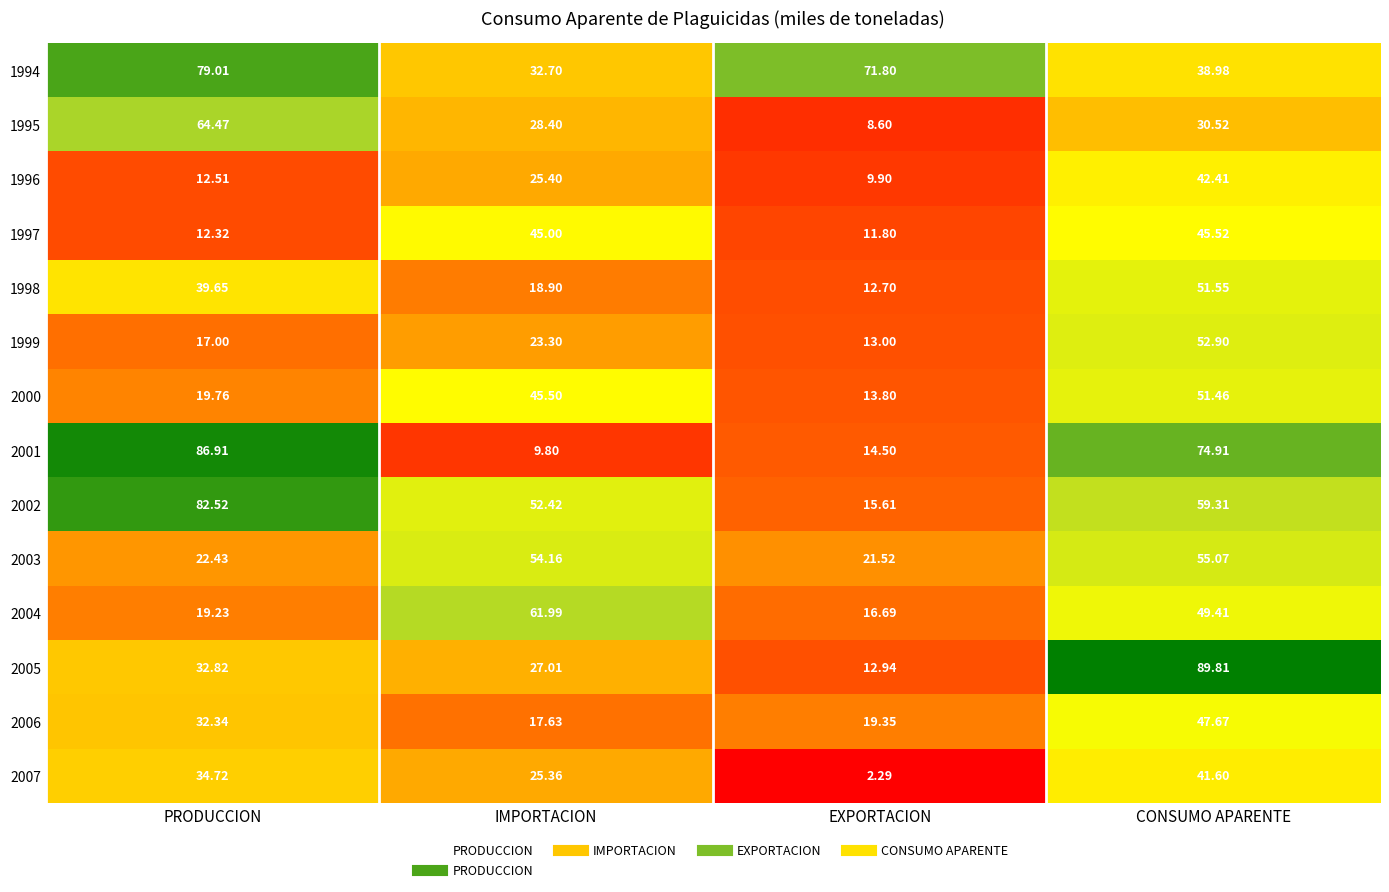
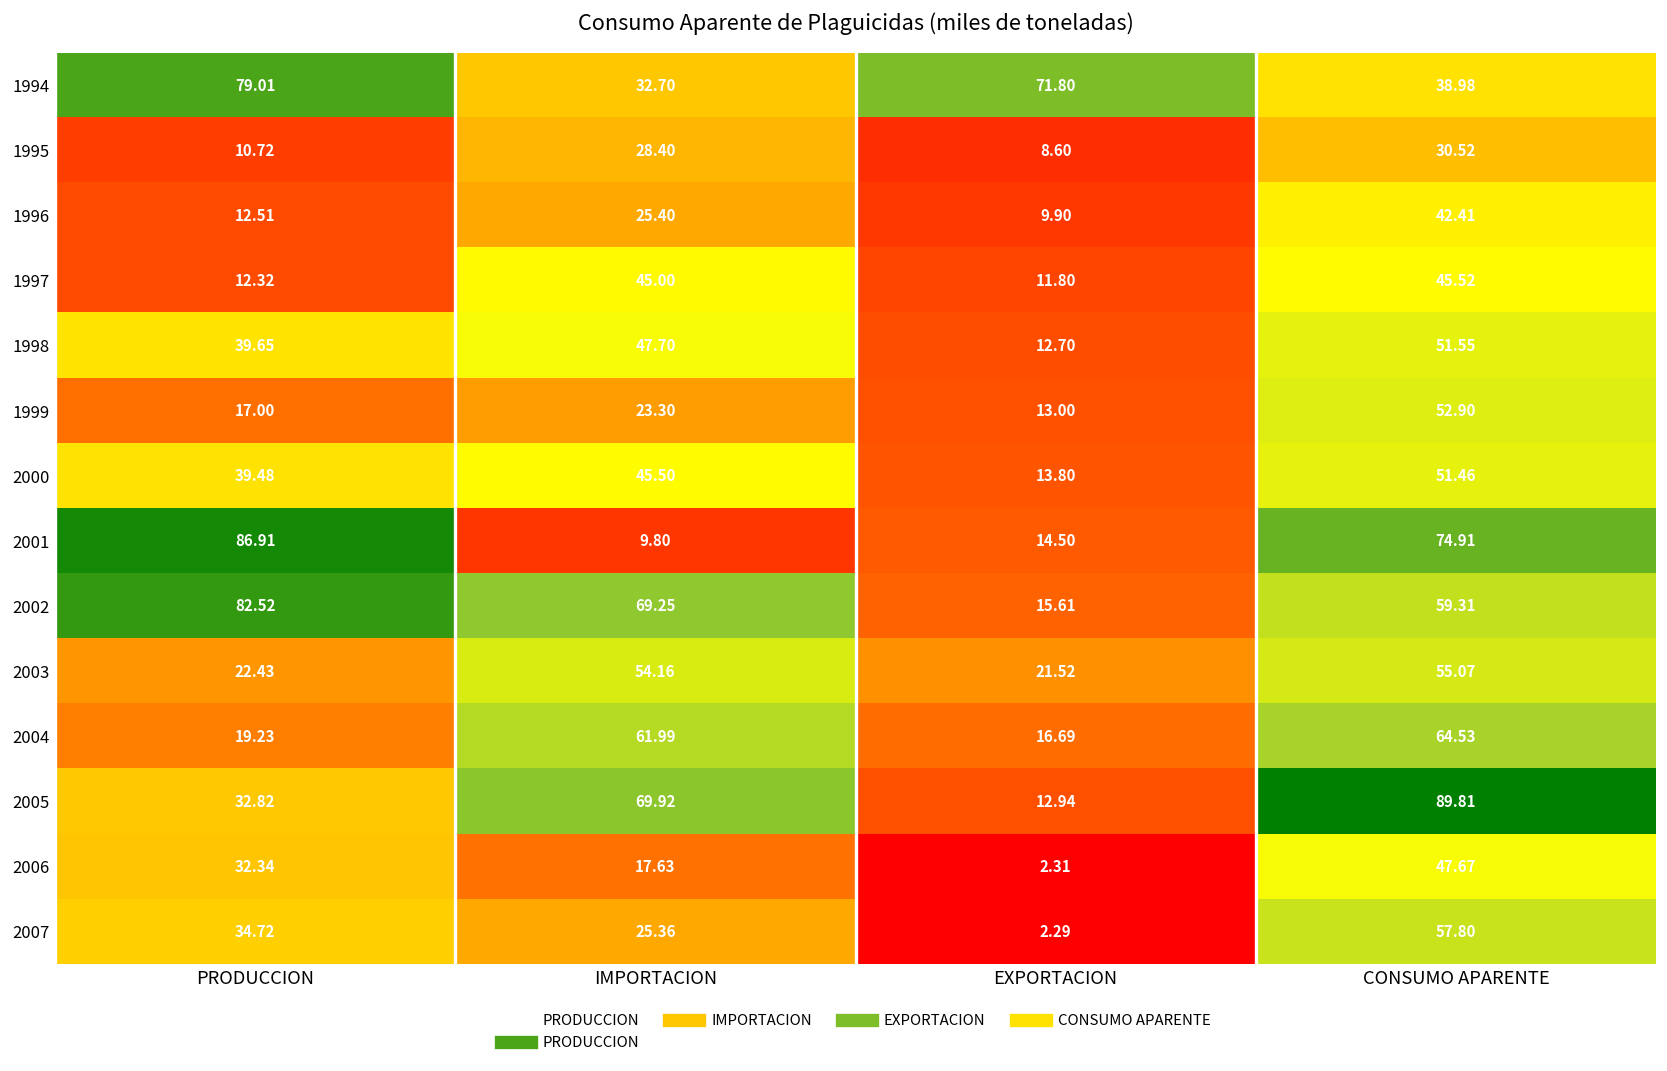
1995, PRODUCCION: 64.47 -> 10.72
1998, IMPORTACION: 18.90 -> 47.70
2000, PRODUCCION: 19.76 -> 39.48
2002, IMPORTACION: 52.42 -> 69.25
2004, CONSUMO APARENTE: 49.41 -> 64.53
2005, IMPORTACION: 27.01 -> 69.92
2006, EXPORTACION: 19.35 -> 2.31
2007, CONSUMO APARENTE: 41.60 -> 57.80
